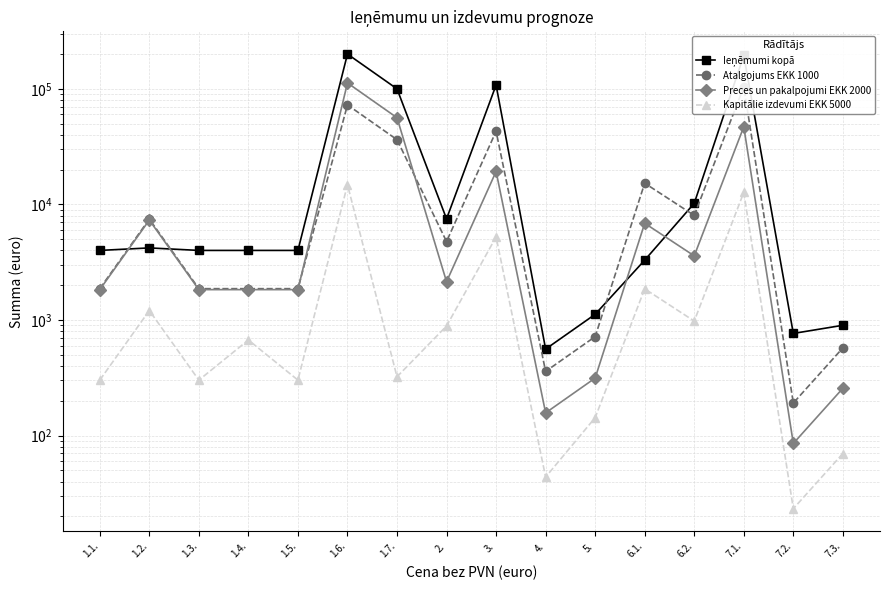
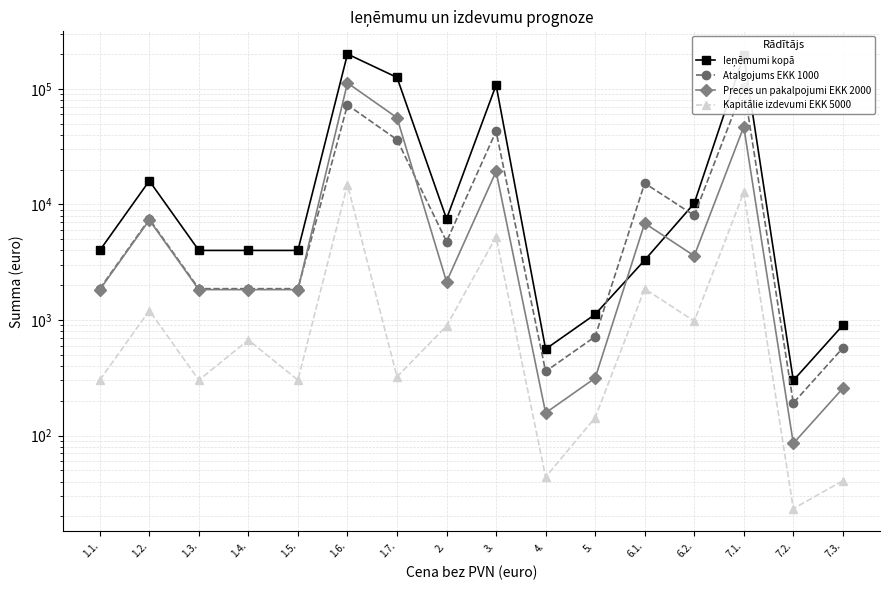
Ieņēmumi kopā, 1.2.: 4200 -> 16000
Ieņēmumi kopā, 1.7.: 100000 -> 130000
Ieņēmumi kopā, 7.2.: 800 -> 300
Kapitālie izdevumi EKK 5000, 7.3.: 70 -> 41
